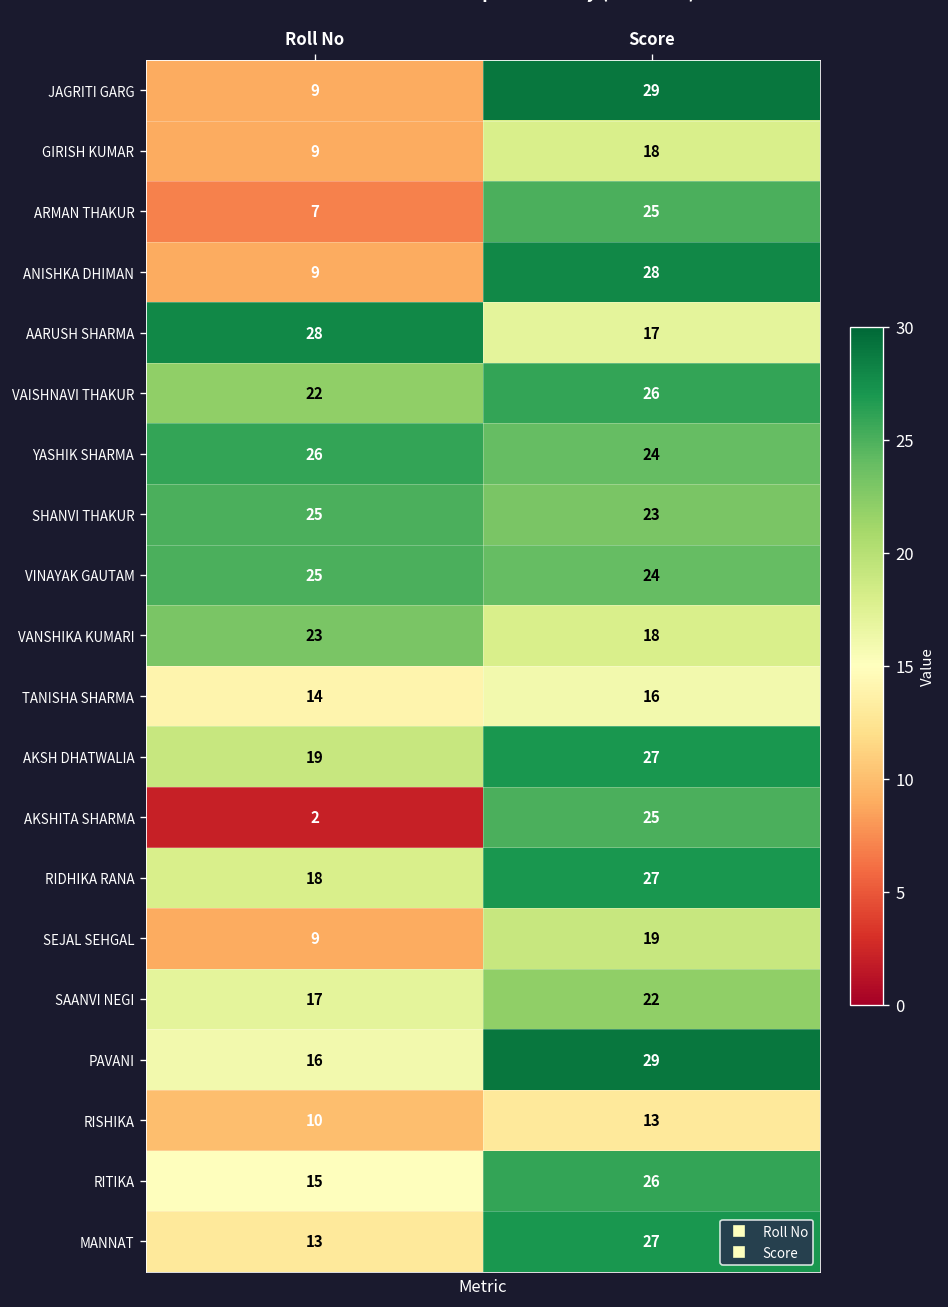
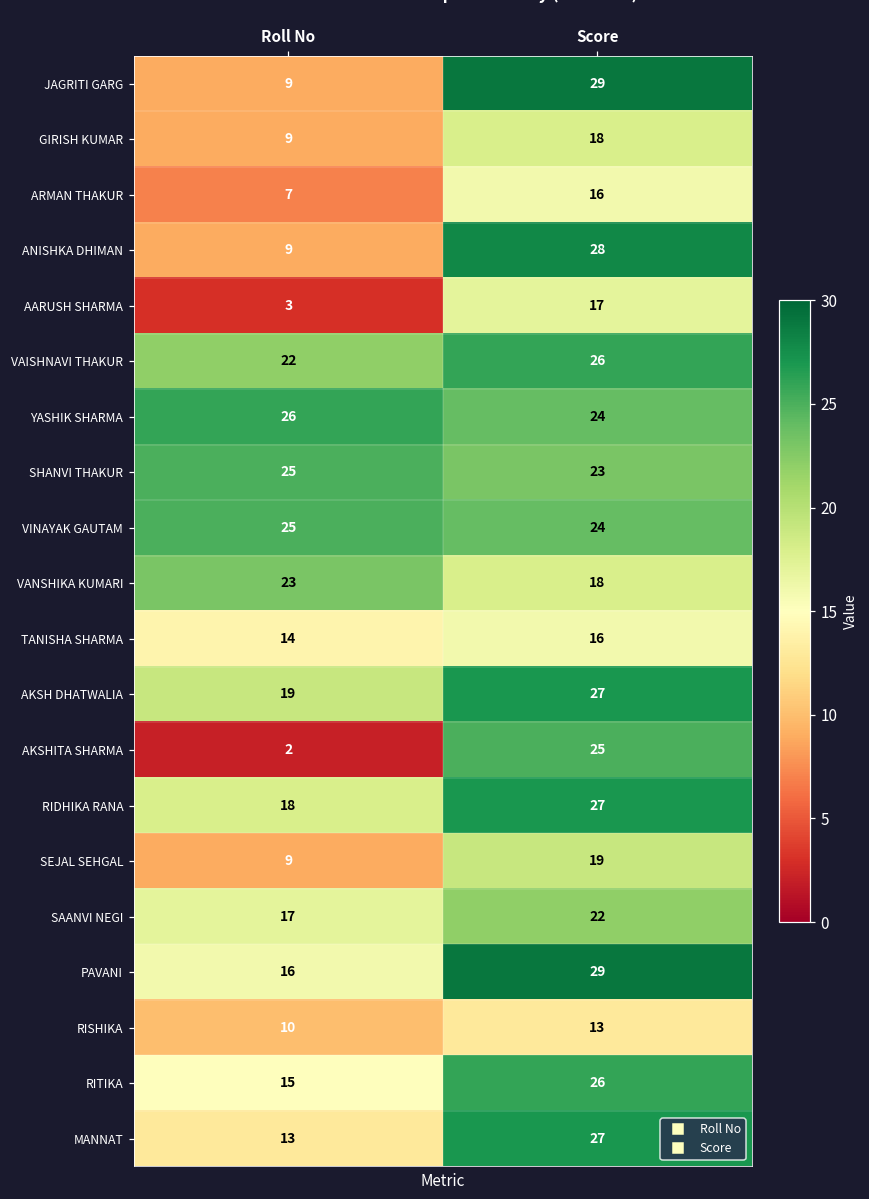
ARMAN THAKUR, Score: 25 -> 16
AARUSH SHARMA, Roll No: 28 -> 3
